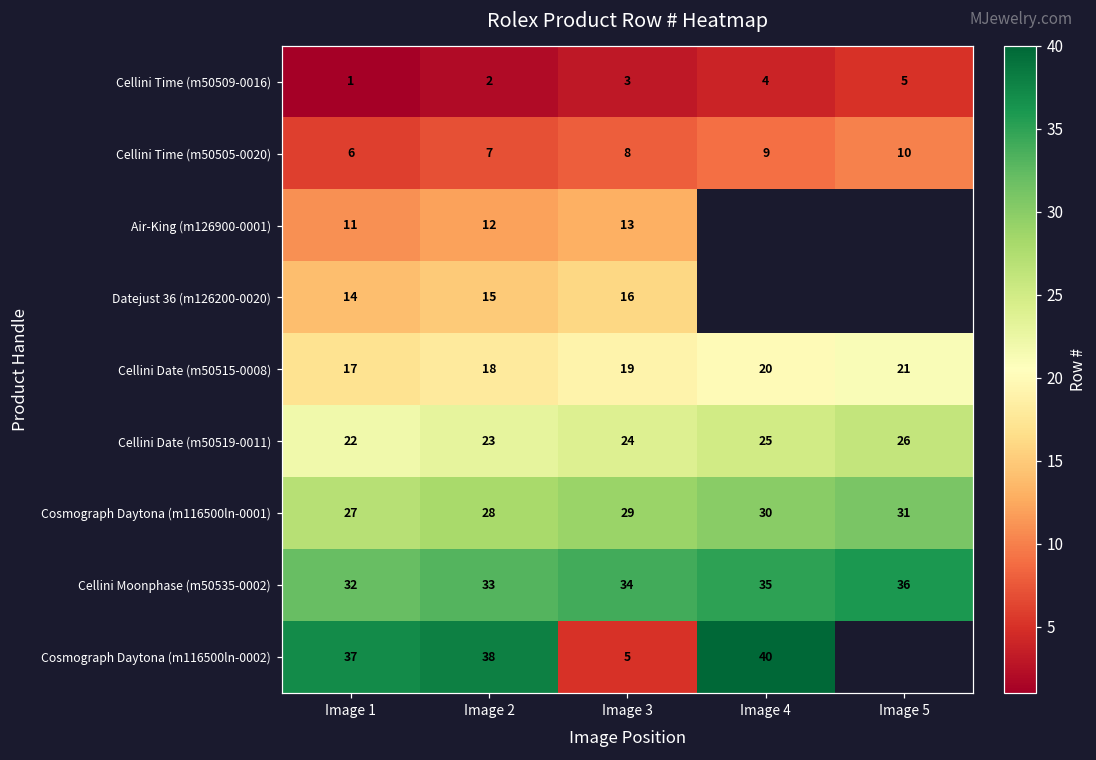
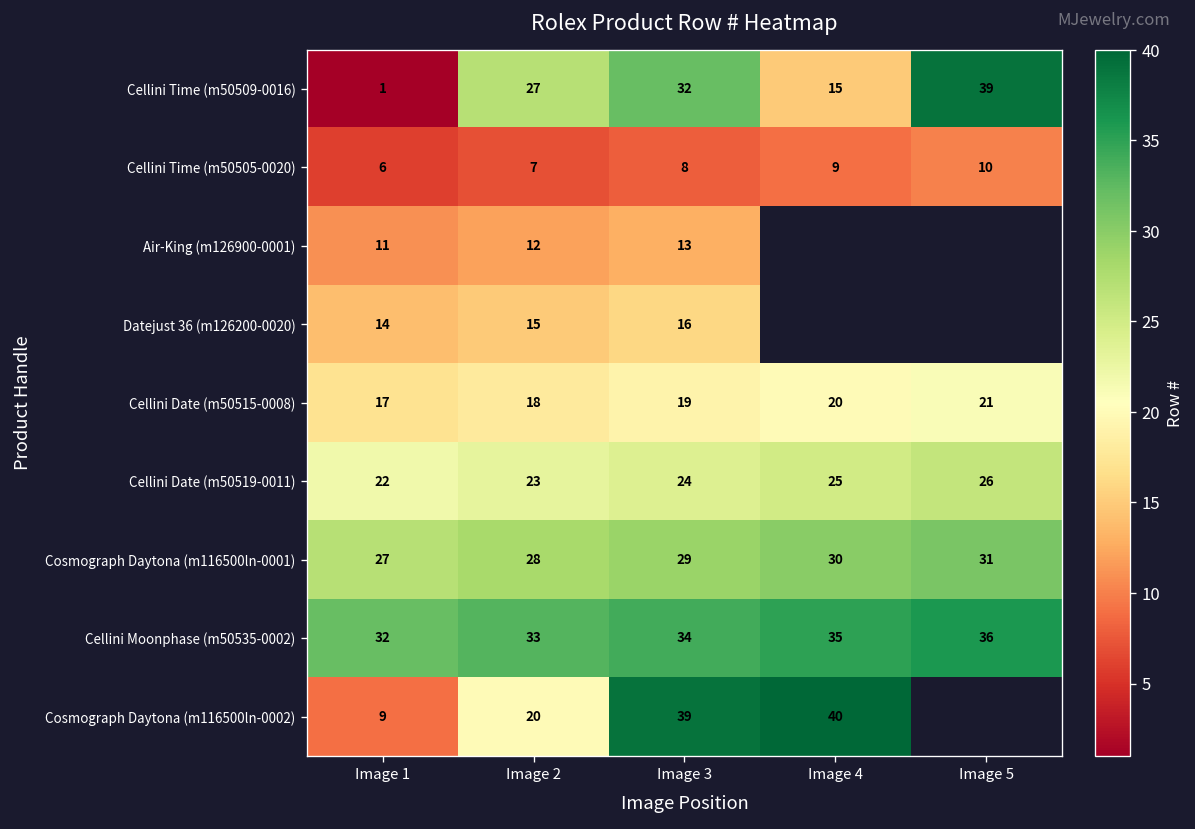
Cellini Time (m50509-0016), Image 2: 2 -> 27
Cellini Time (m50509-0016), Image 3: 3 -> 32
Cellini Time (m50509-0016), Image 4: 4 -> 15
Cellini Time (m50509-0016), Image 5: 5 -> 39
Cosmograph Daytona (m116500ln-0002), Image 1: 37 -> 9
Cosmograph Daytona (m116500ln-0002), Image 2: 38 -> 20
Cosmograph Daytona (m116500ln-0002), Image 3: 5 -> 39
